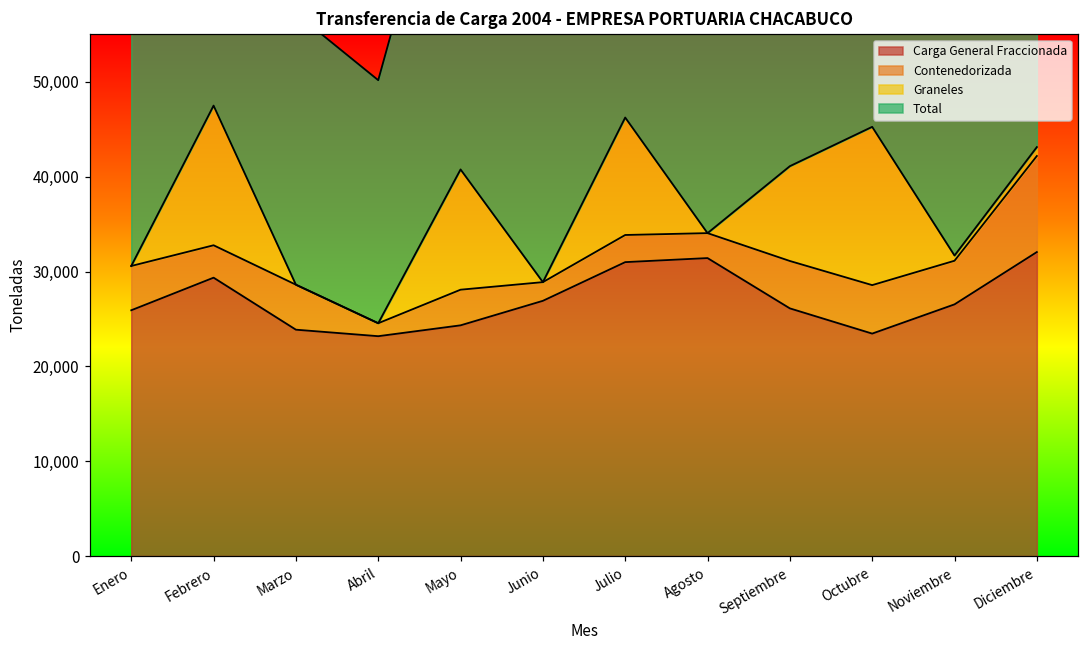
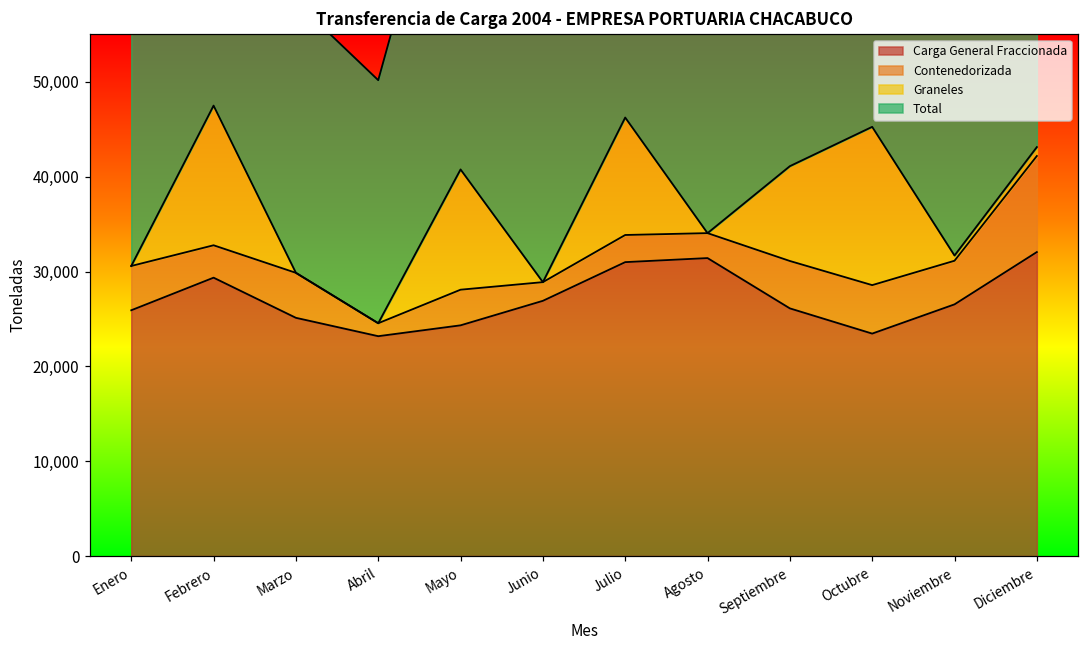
Carga General Fraccionada, Marzo: 24,000 -> 25,000
